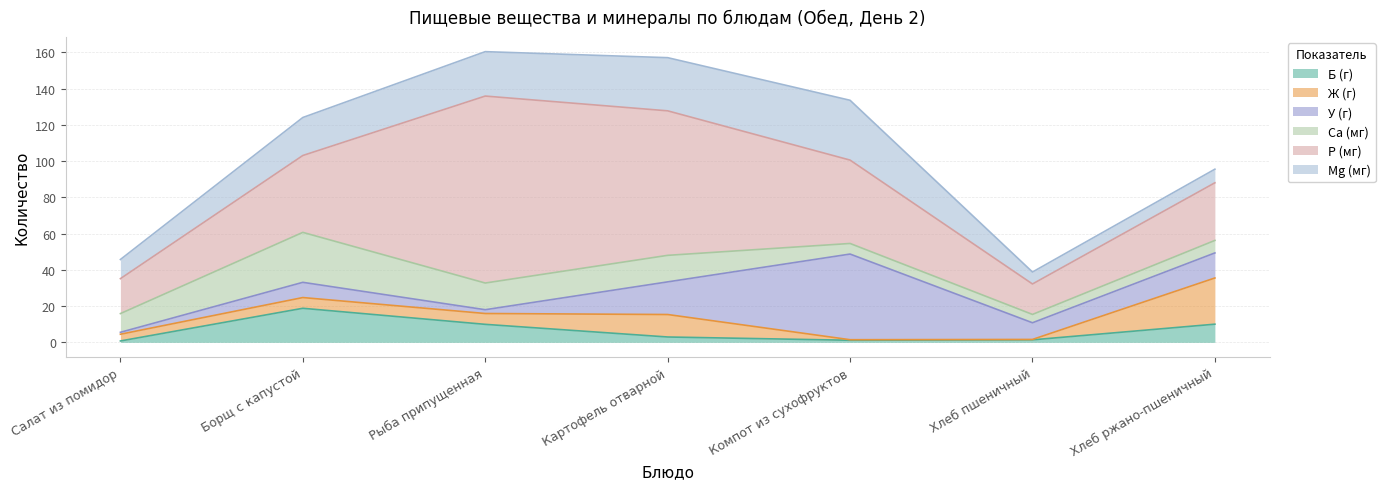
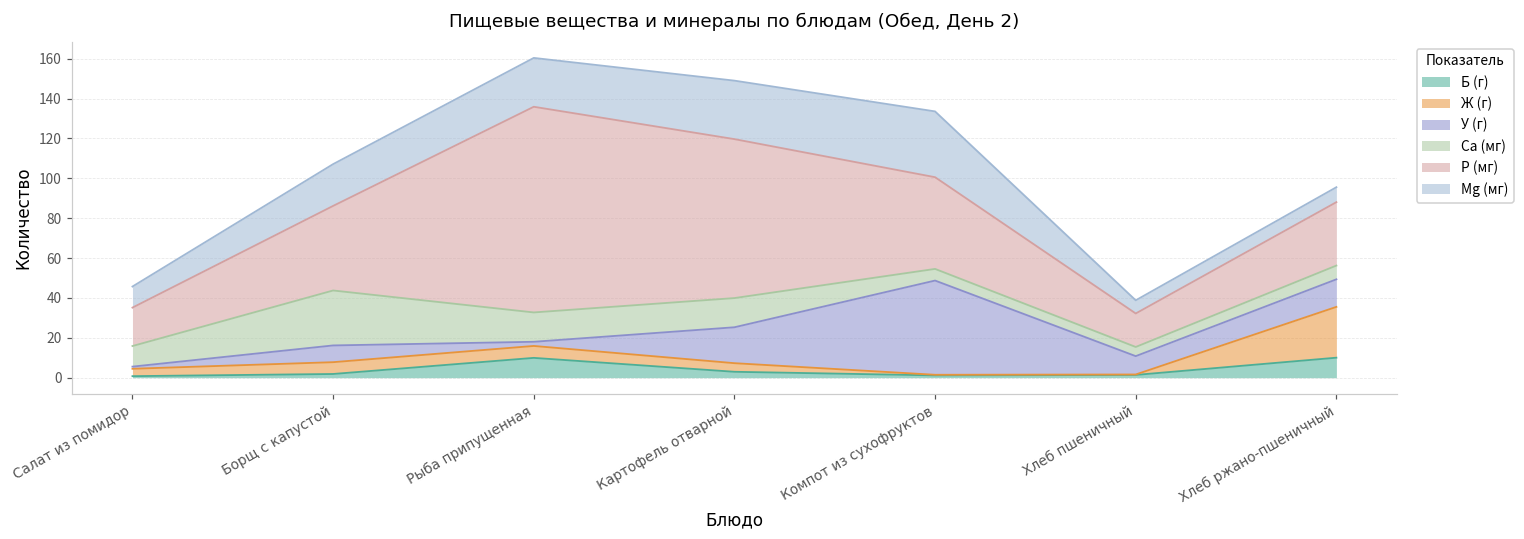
Б (г), Борщ с капустой: 19 -> 2
Ж (г), Картофель отварной: 12 -> 4
